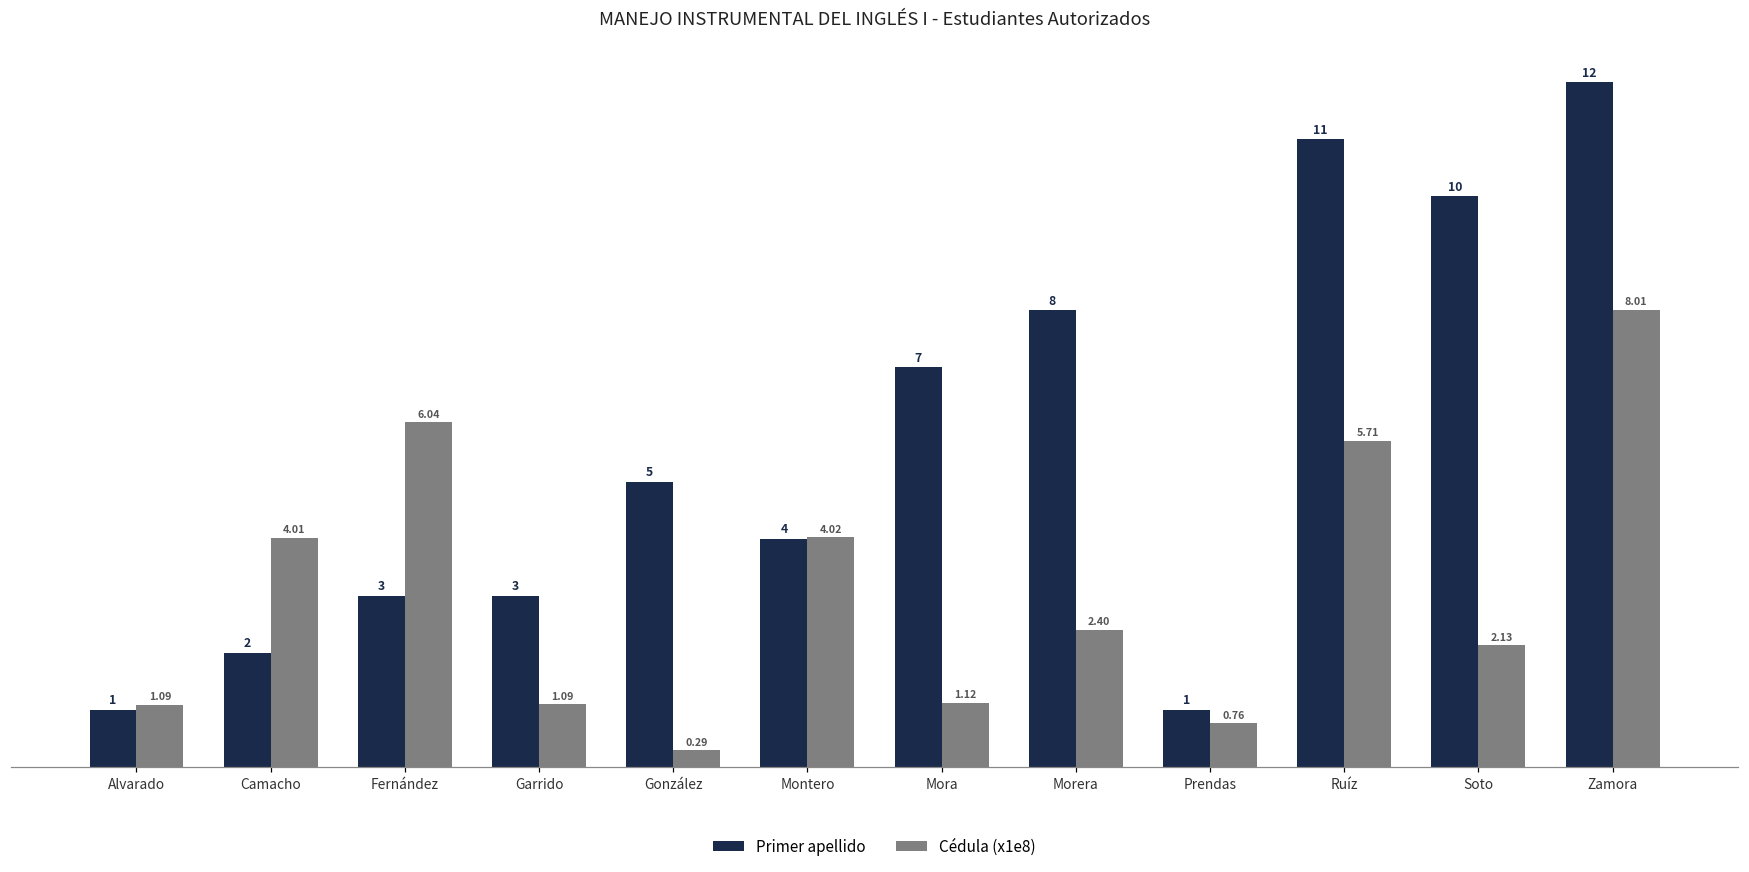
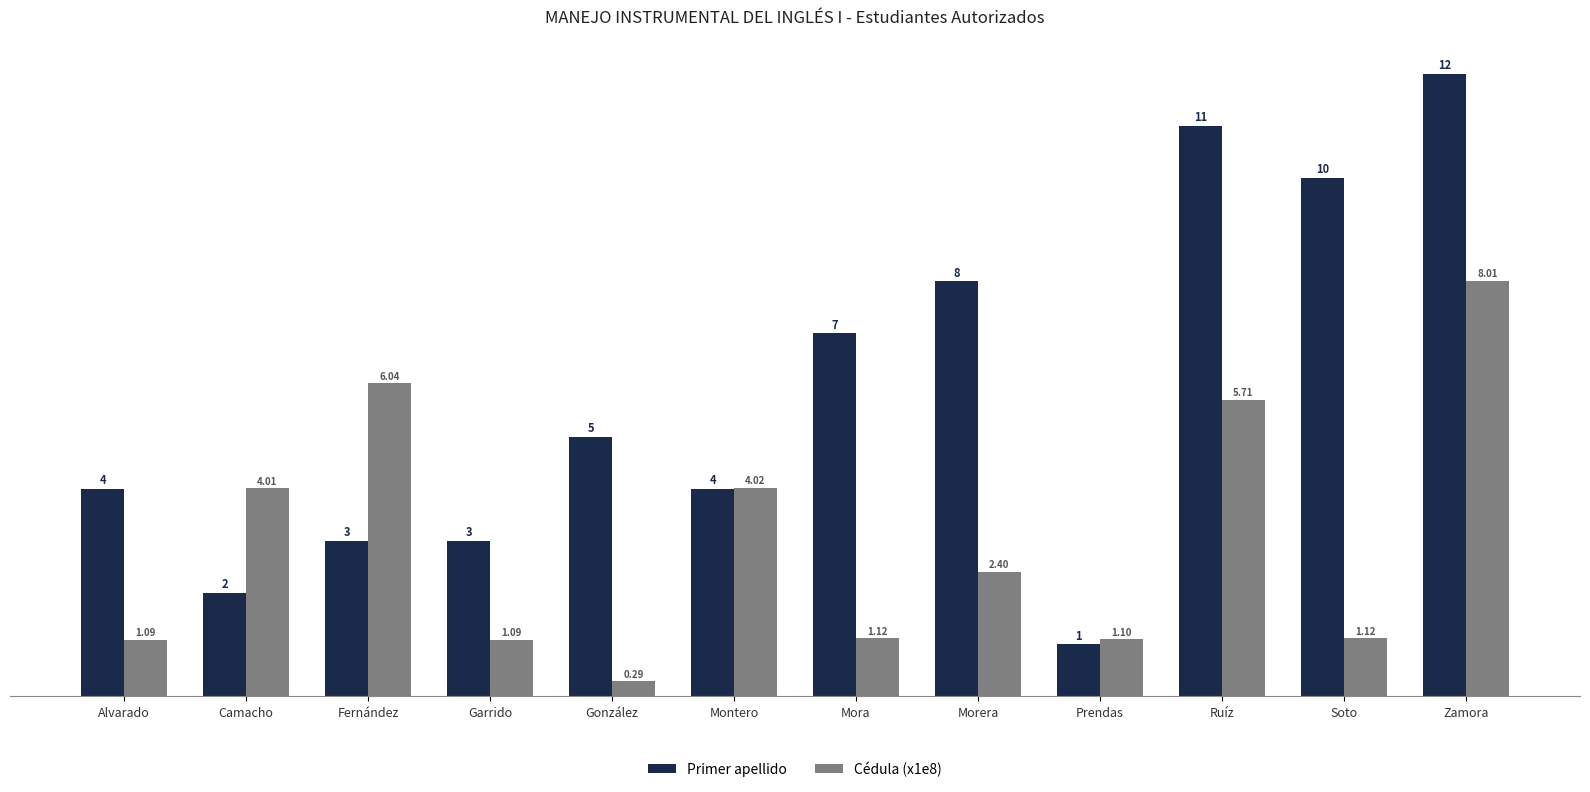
Primer apellido, Alvarado: 1 -> 4
Cédula (x1e8), Prendas: 0.76 -> 1.10
Cédula (x1e8), Soto: 2.13 -> 1.12
